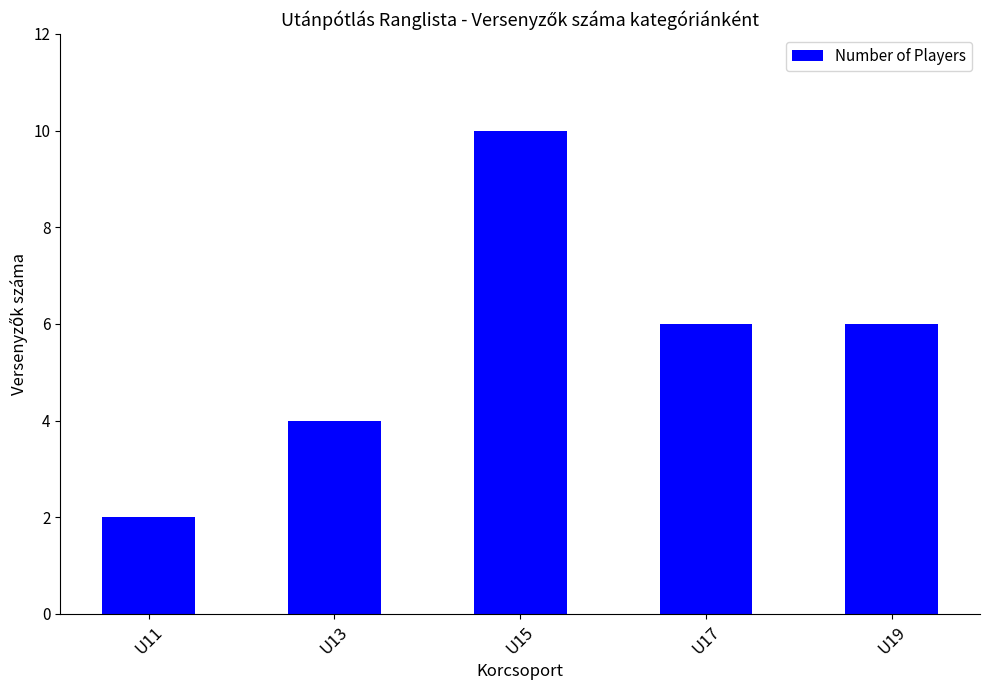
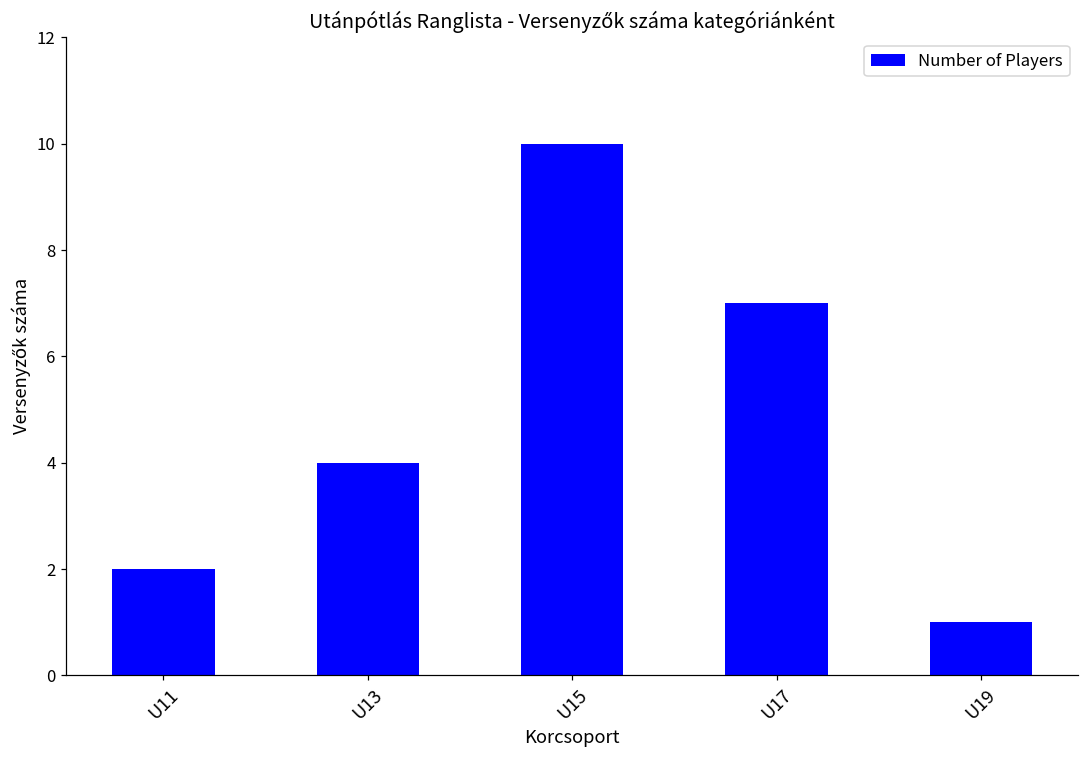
U17: 6 -> 7
U19: 6 -> 1
